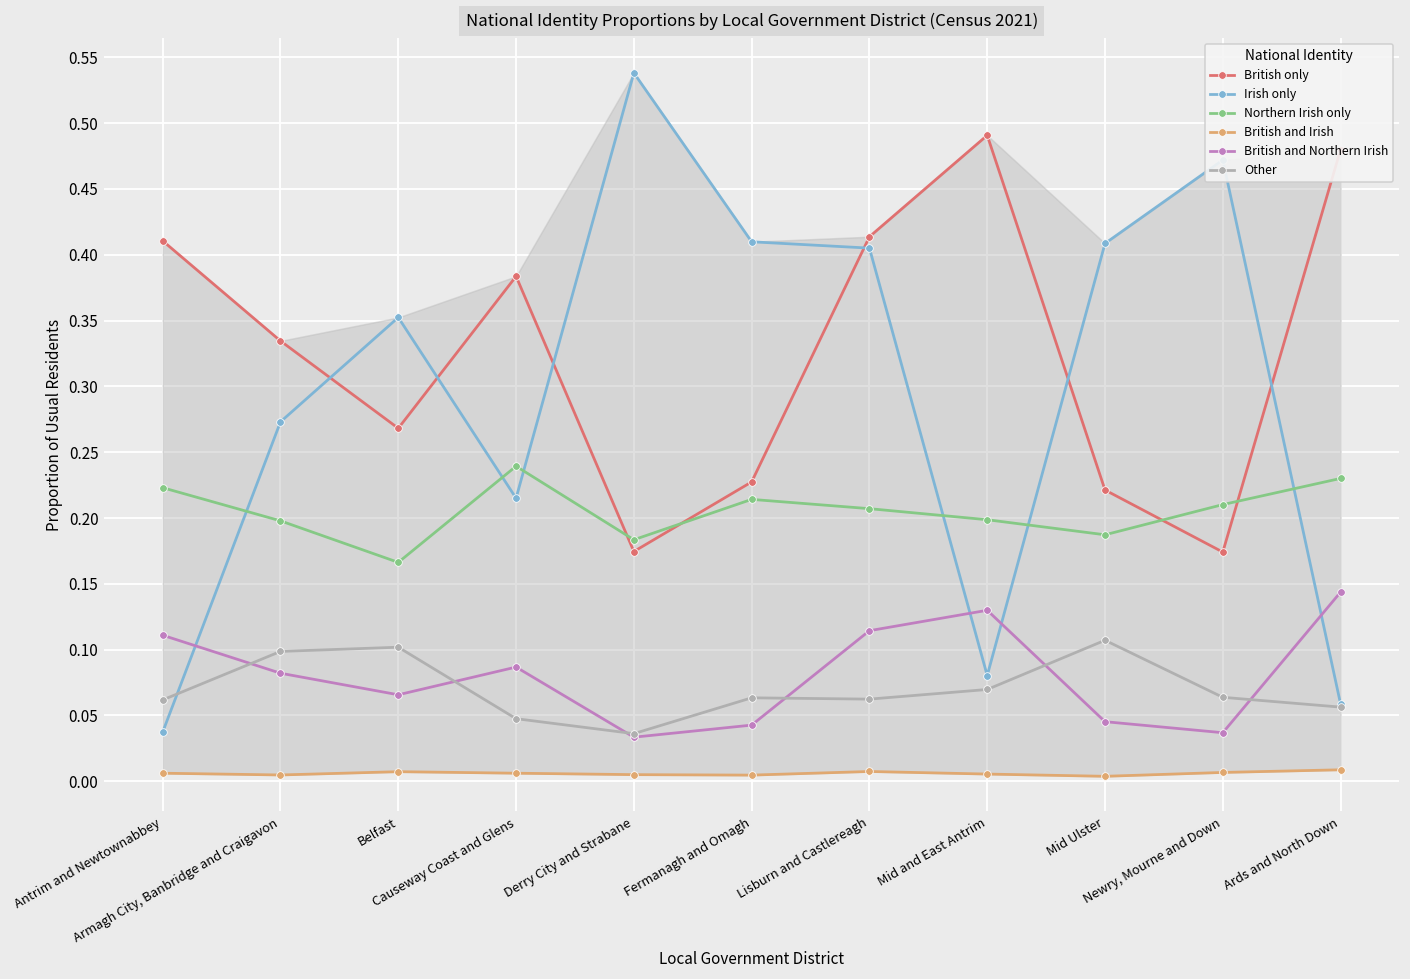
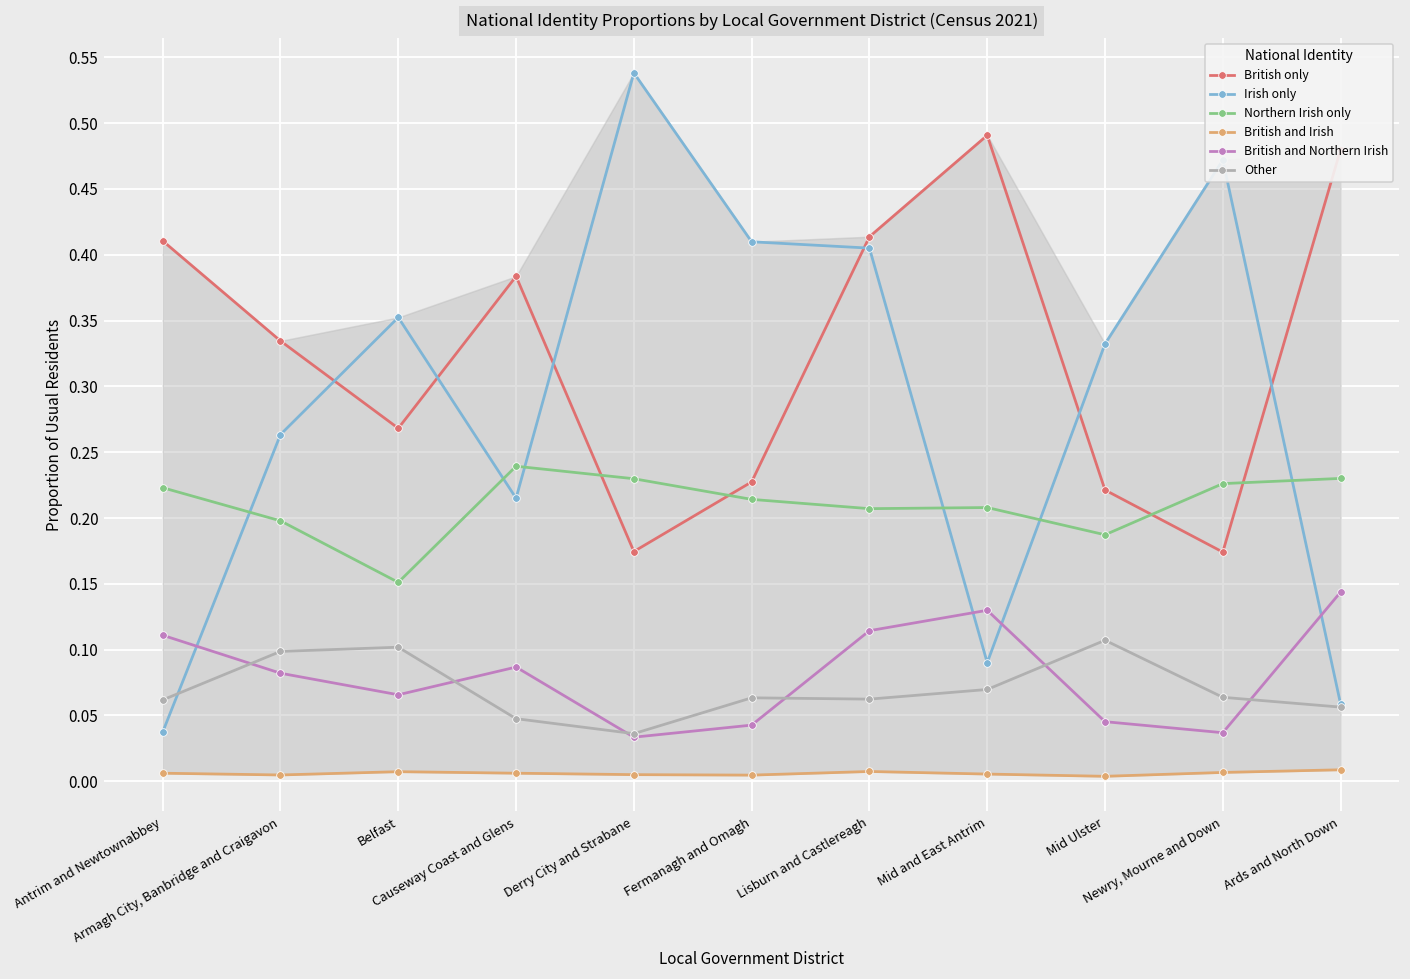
Irish only, Armagh City, Banbridge and Craigavon: 0.273 -> 0.263
Northern Irish only, Belfast: 0.166 -> 0.151
Northern Irish only, Derry City and Strabane: 0.184 -> 0.230
Irish only, Mid and East Antrim: 0.080 -> 0.090
Northern Irish only, Mid and East Antrim: 0.199 -> 0.208
Irish only, Mid Ulster: 0.409 -> 0.332
Northern Irish only, Newry, Mourne and Down: 0.210 -> 0.226
